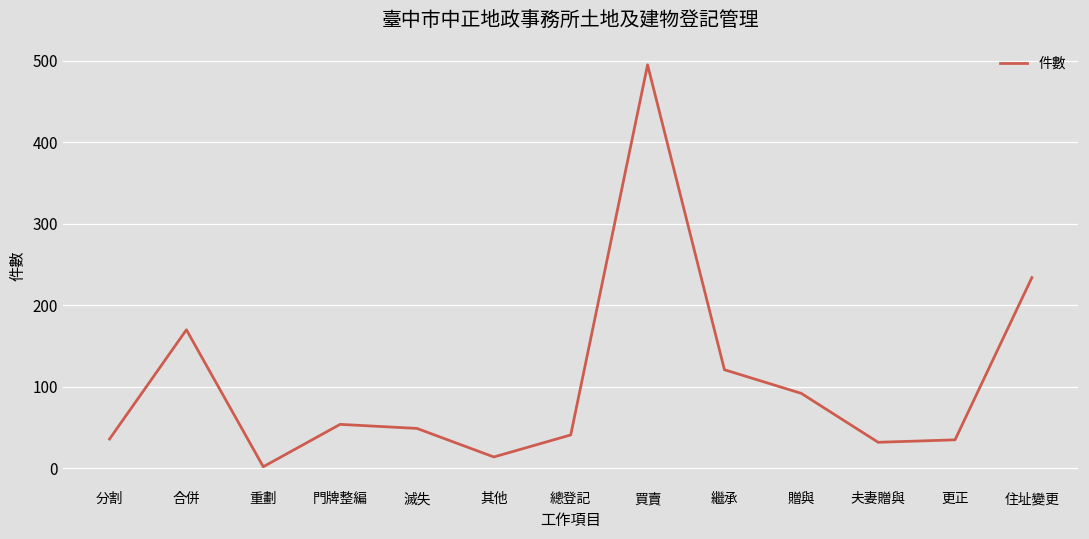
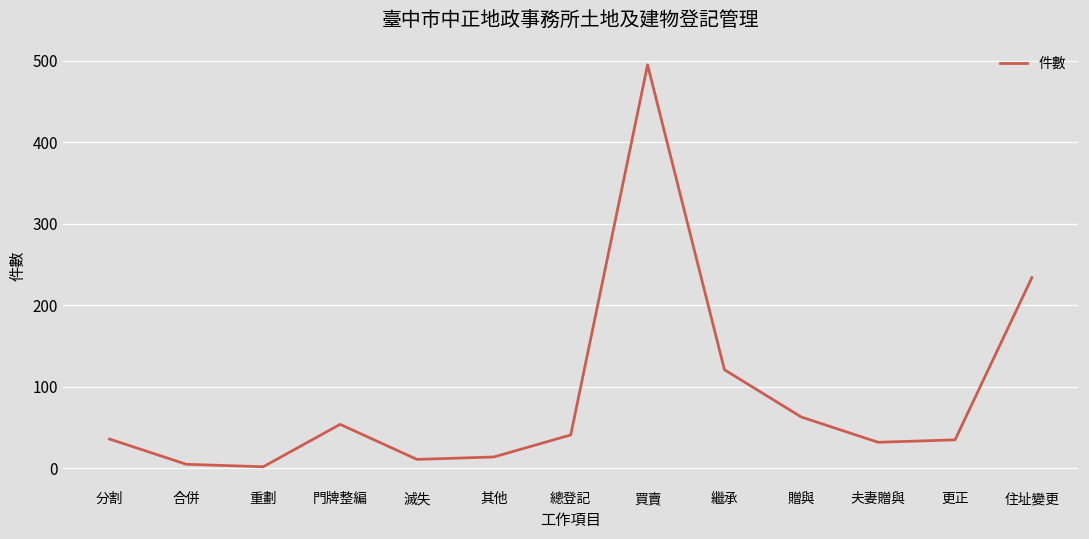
合併: 170 -> 10
滅失: 50 -> 10
贈與: 90 -> 60
